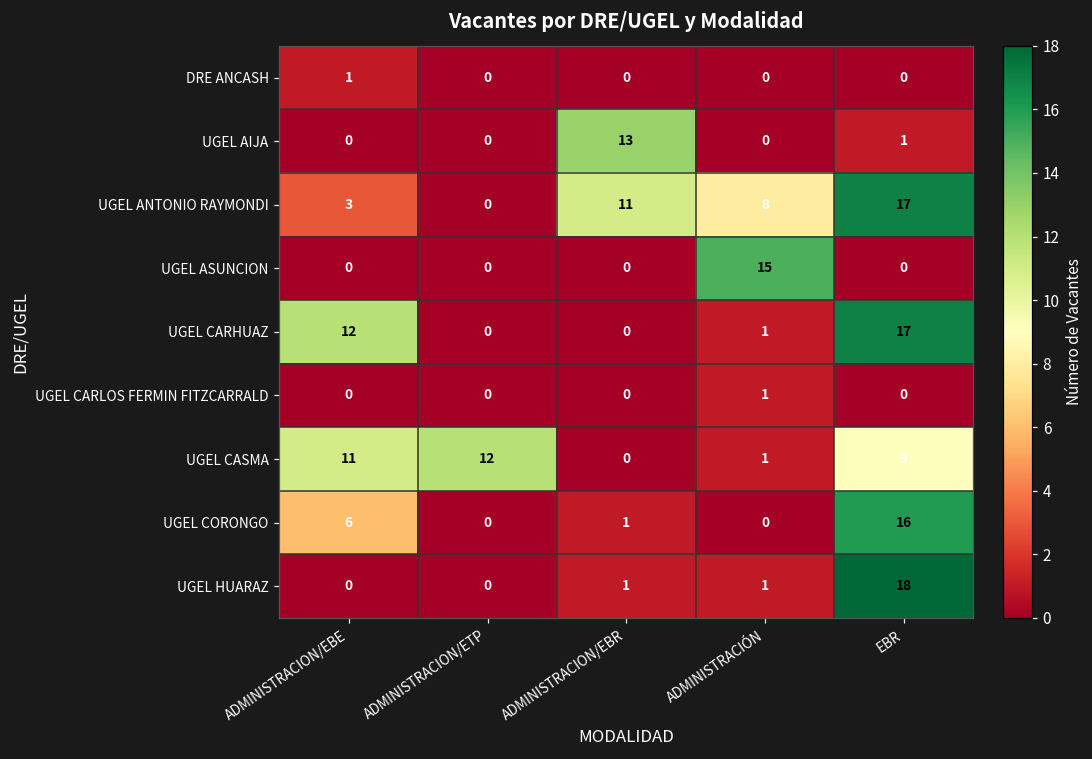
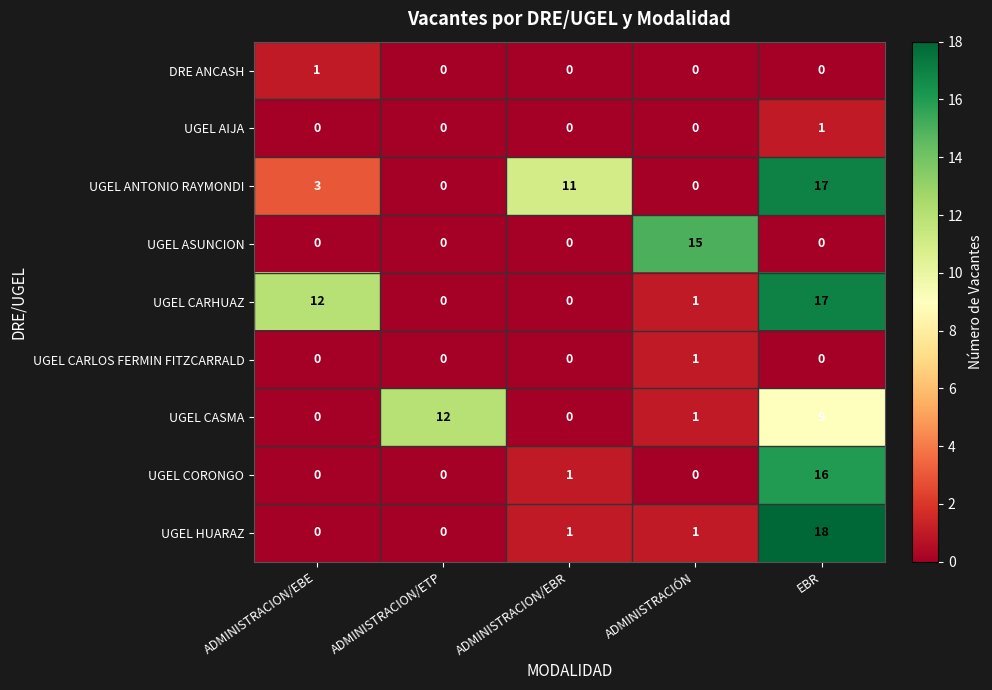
UGEL AIJA, ADMINISTRACION/EBR: 13 -> 0
UGEL ANTONIO RAYMONDI, ADMINISTRACIÓN: 8 -> 0
UGEL CASMA, ADMINISTRACION/EBE: 11 -> 0
UGEL CORONGO, ADMINISTRACION/EBE: 6 -> 0
